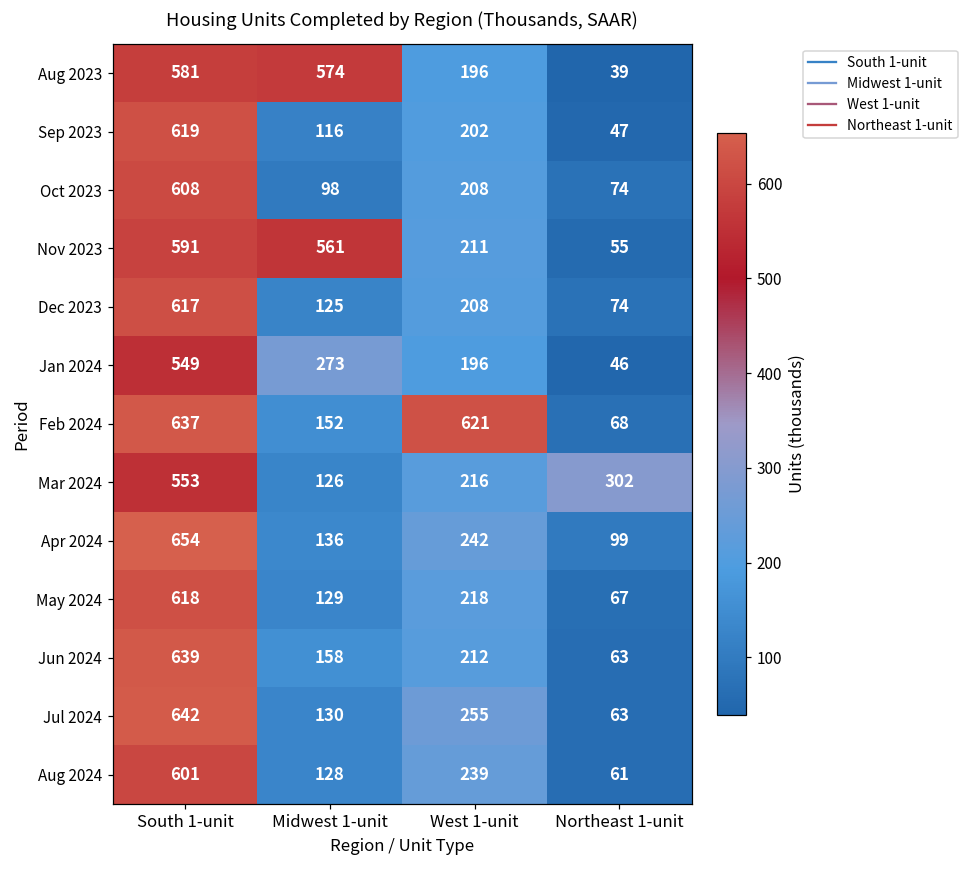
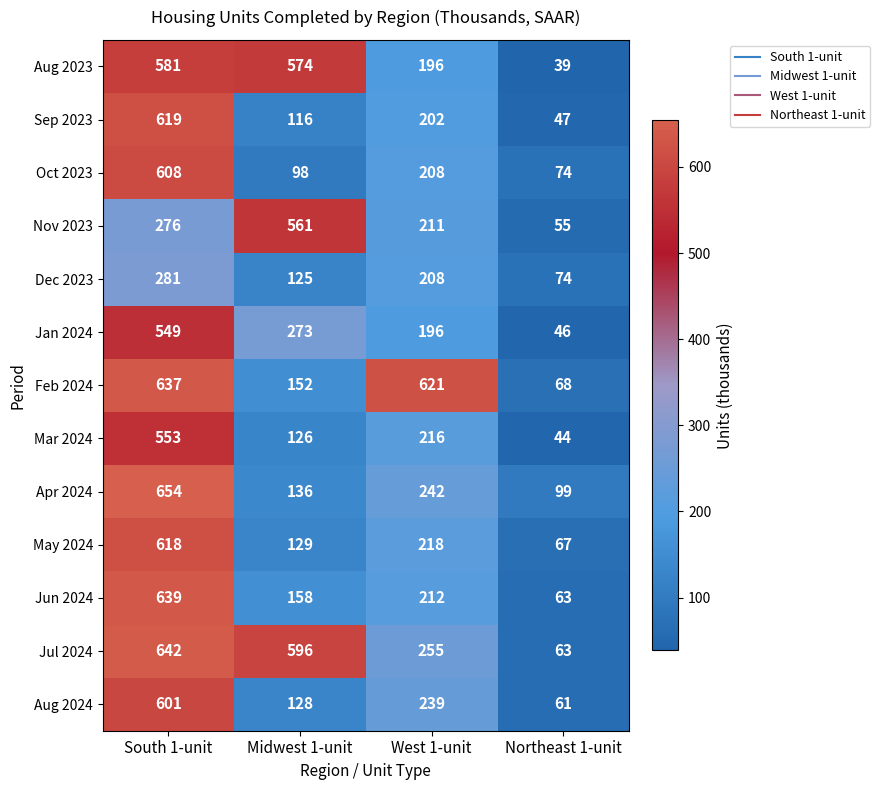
Nov 2023, South 1-unit: 591 -> 276
Dec 2023, South 1-unit: 617 -> 281
Mar 2024, Northeast 1-unit: 302 -> 44
Jul 2024, Midwest 1-unit: 130 -> 596
